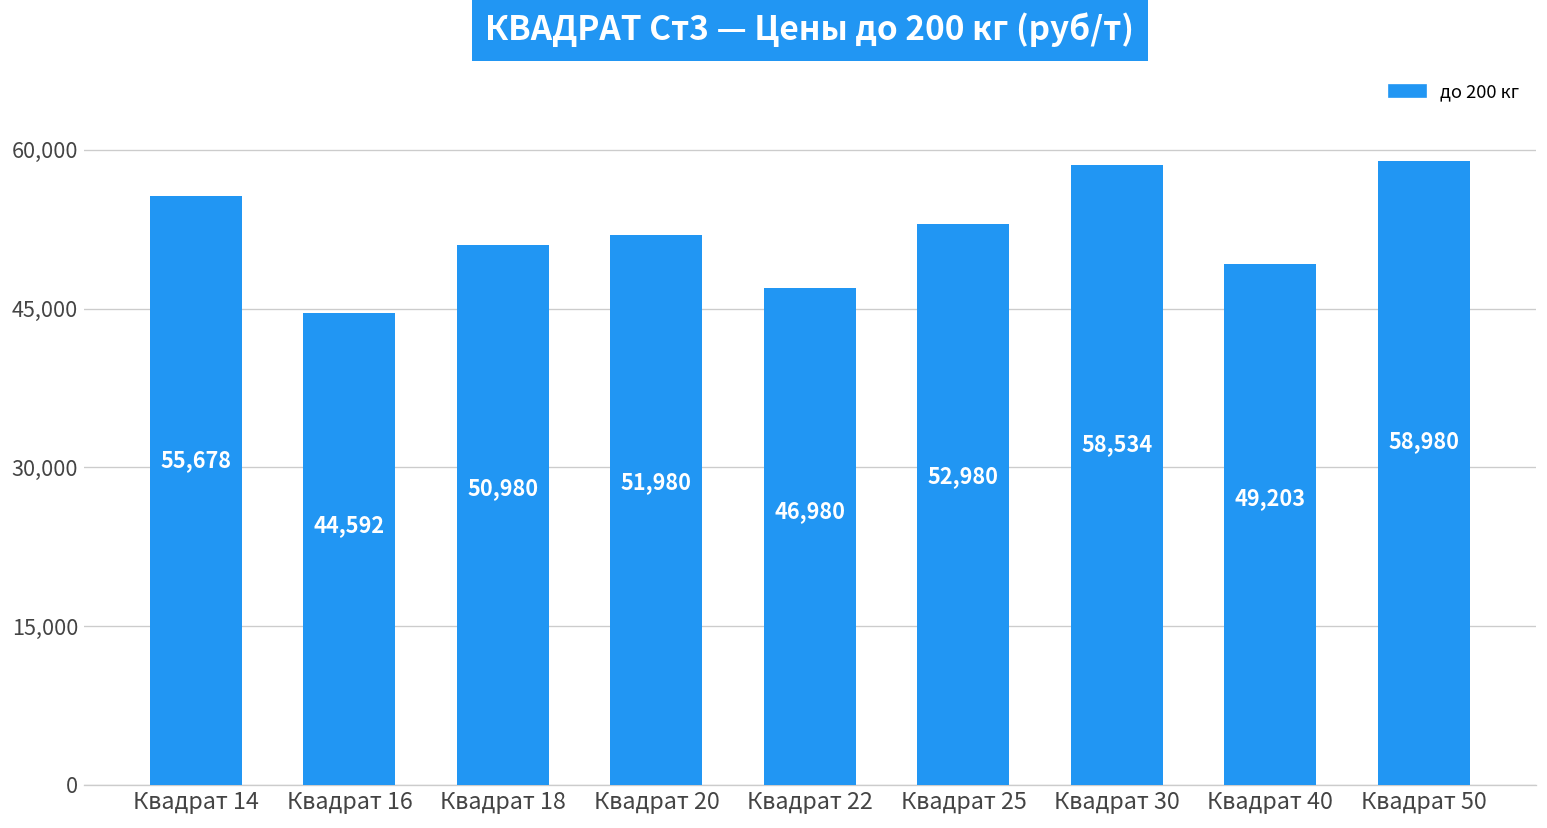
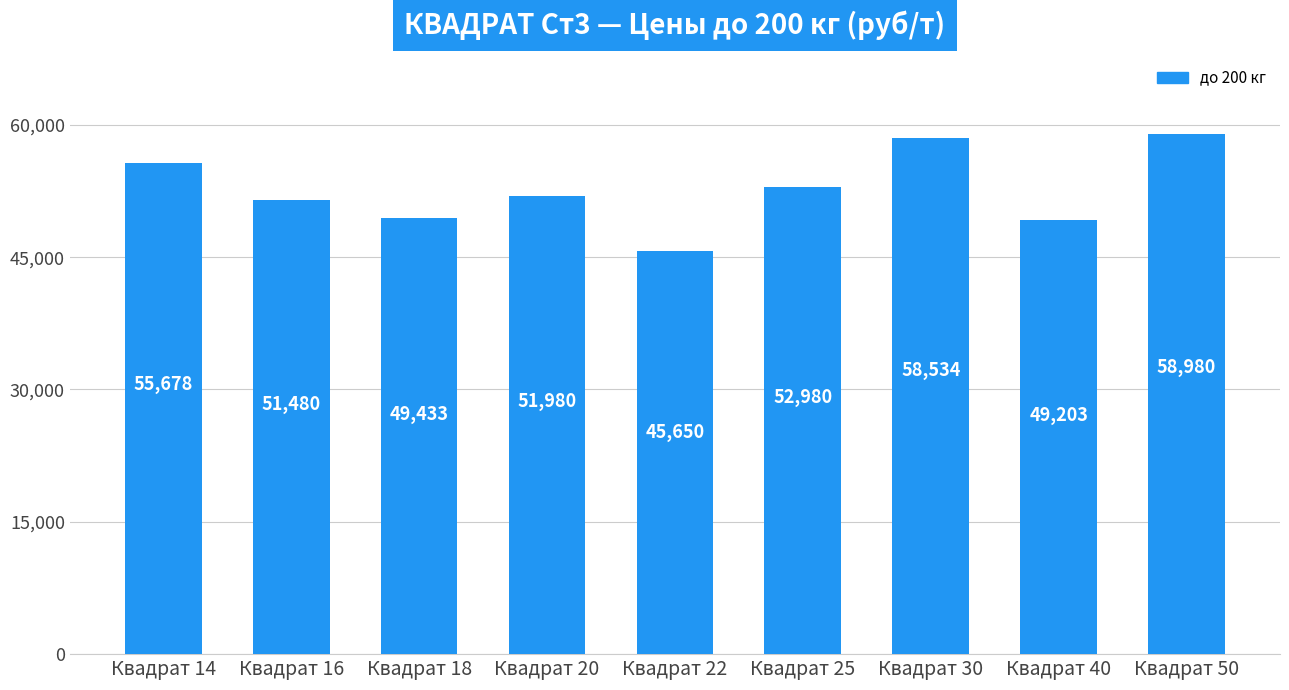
Квадрат 16: 44,592 -> 51,480
Квадрат 18: 50,980 -> 49,433
Квадрат 22: 46,980 -> 45,650
